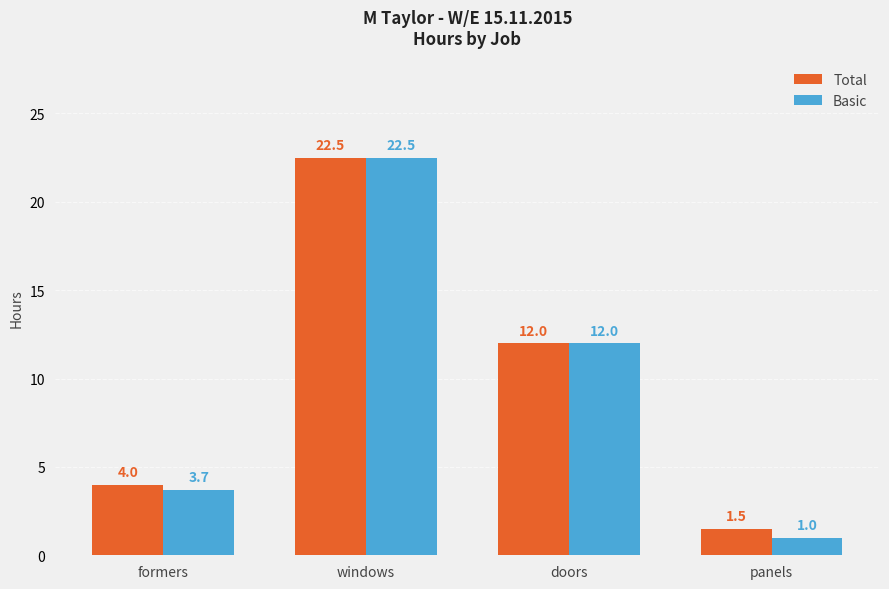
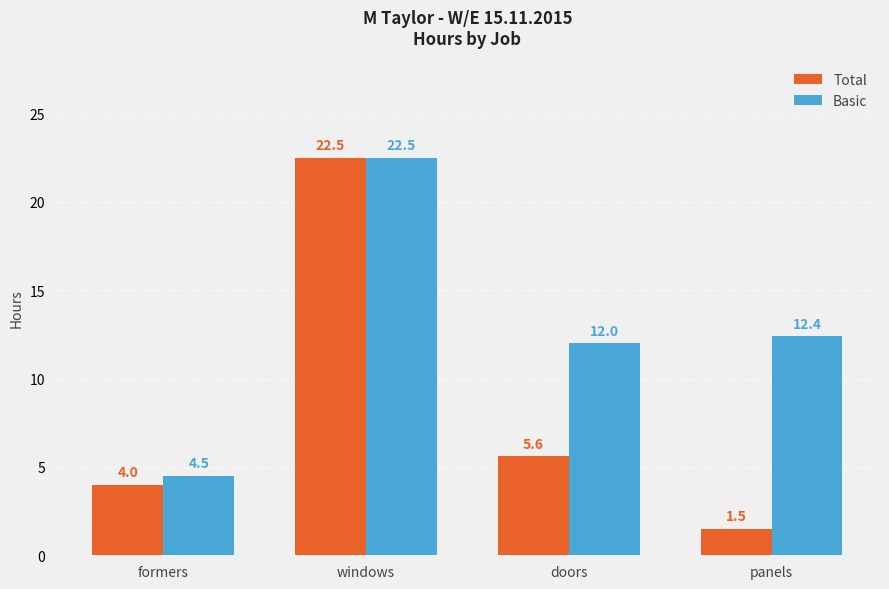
Basic, formers: 3.7 -> 4.5
Total, doors: 12.0 -> 5.6
Basic, panels: 1.0 -> 12.4
